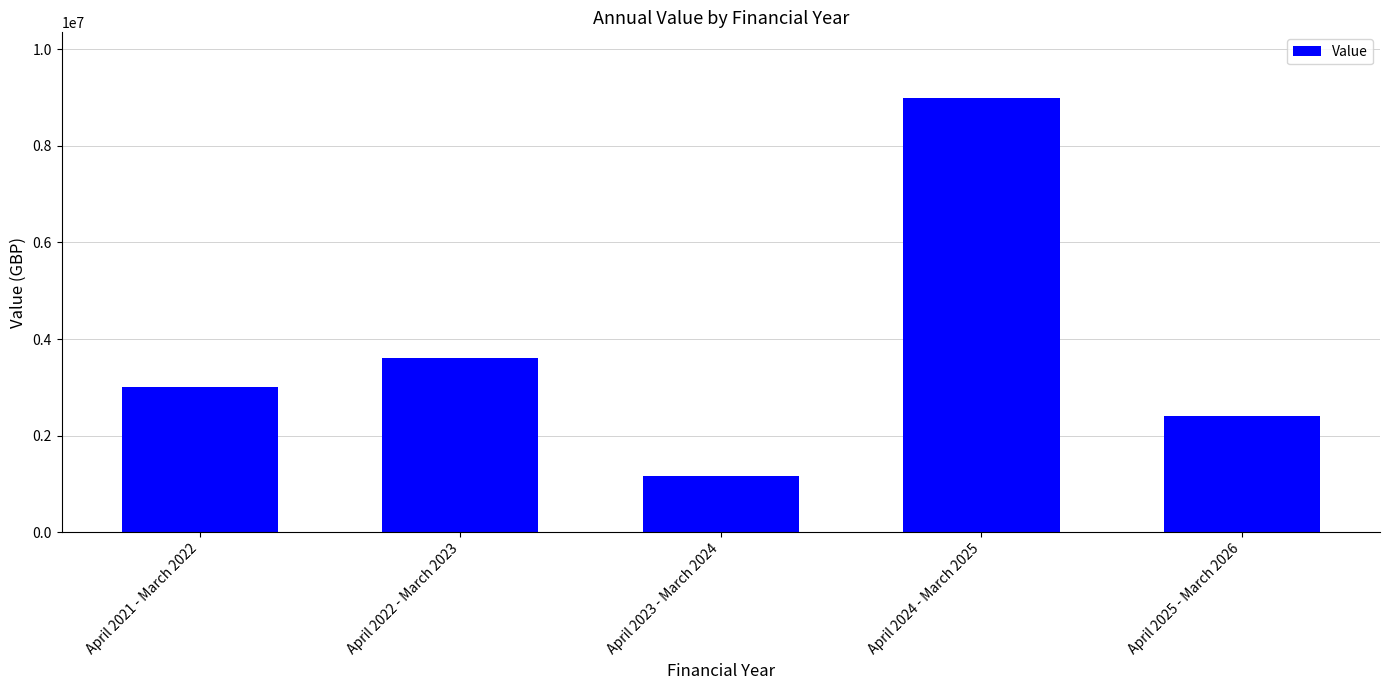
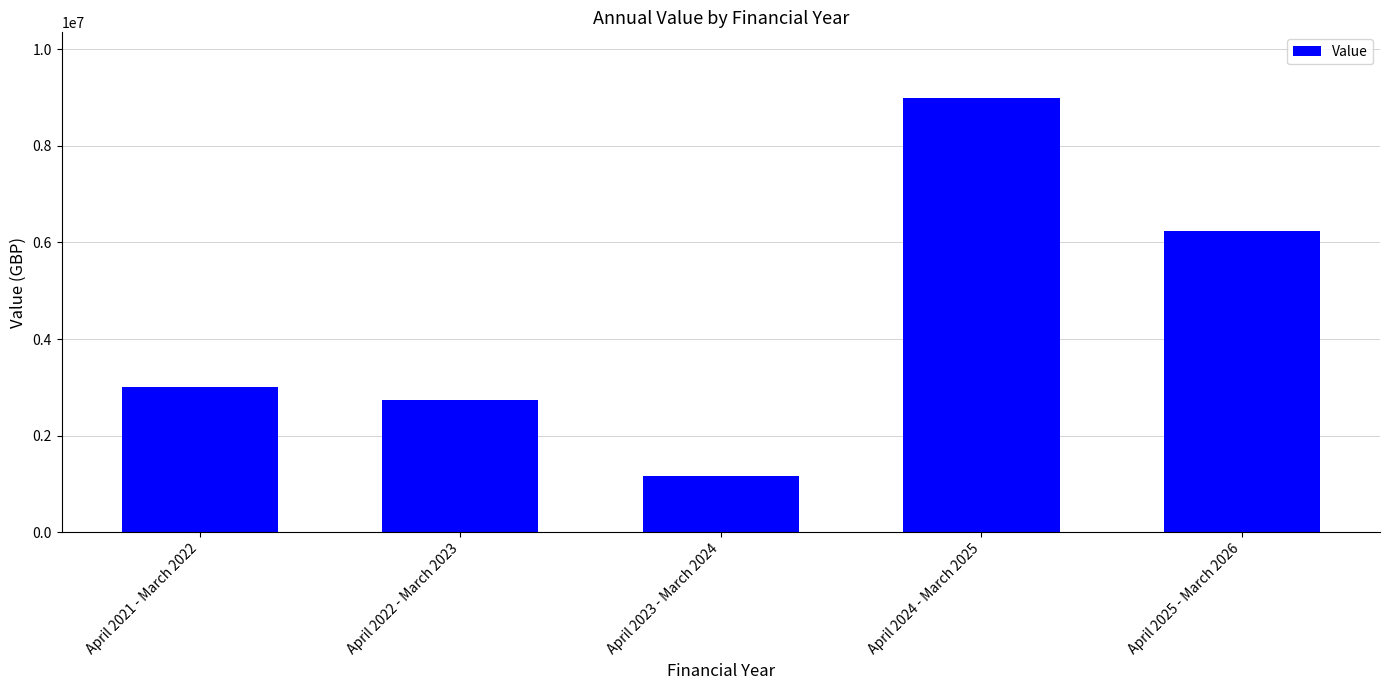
April 2022 - March 2023: 3600000 -> 2700000
April 2025 - March 2026: 2400000 -> 6200000
